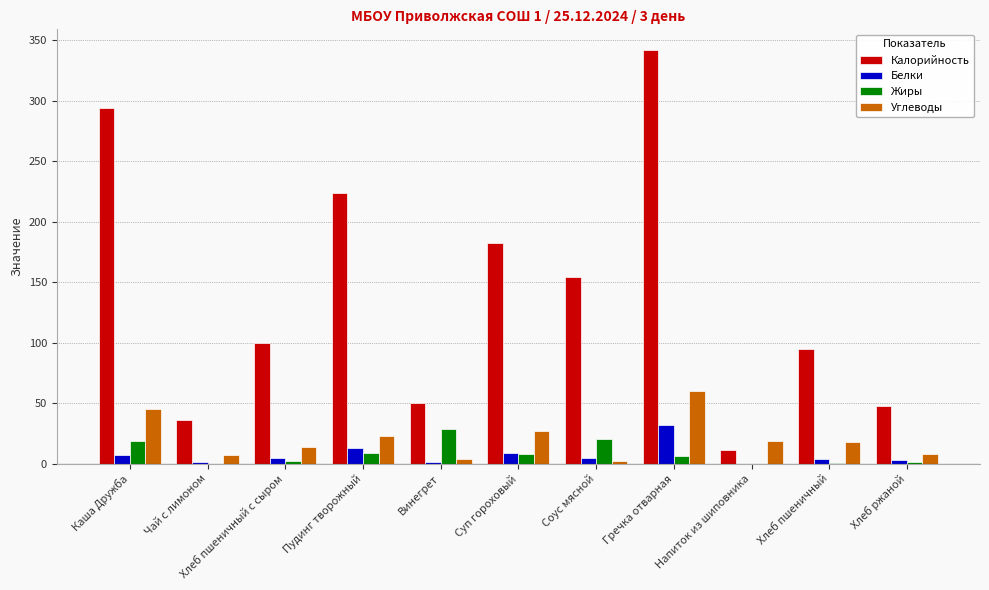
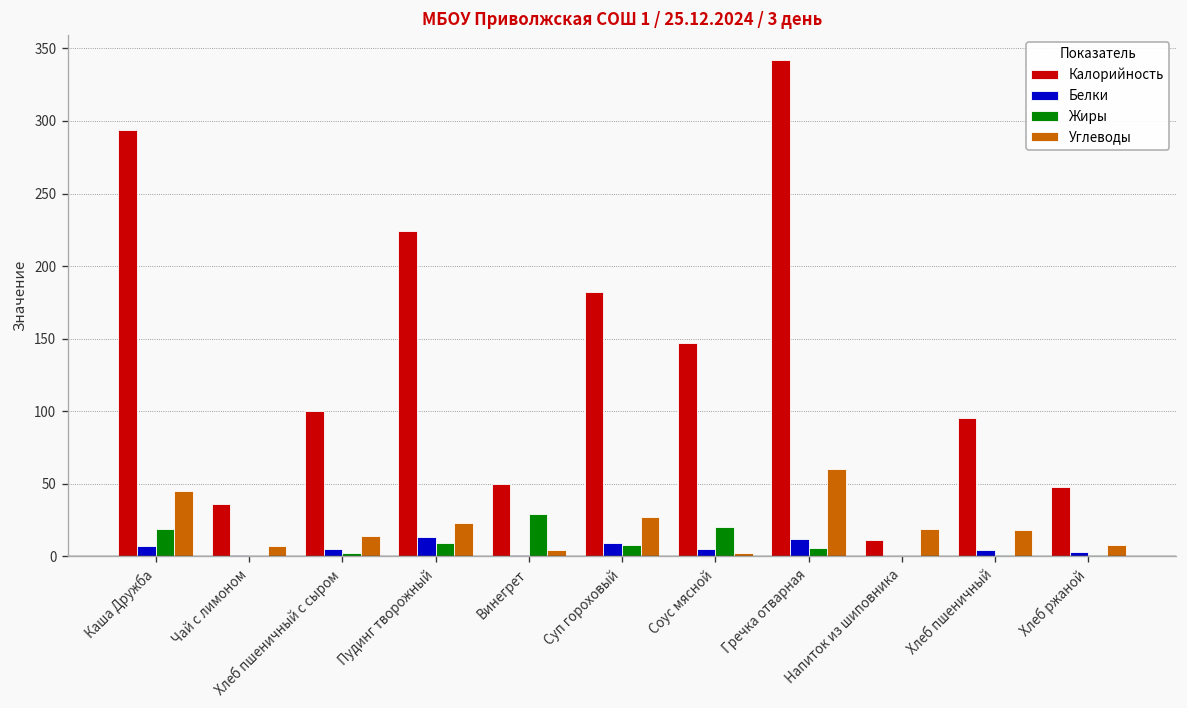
Калорийность, Соус мясной: 154 -> 147
Белки, Гречка отварная: 32 -> 12
